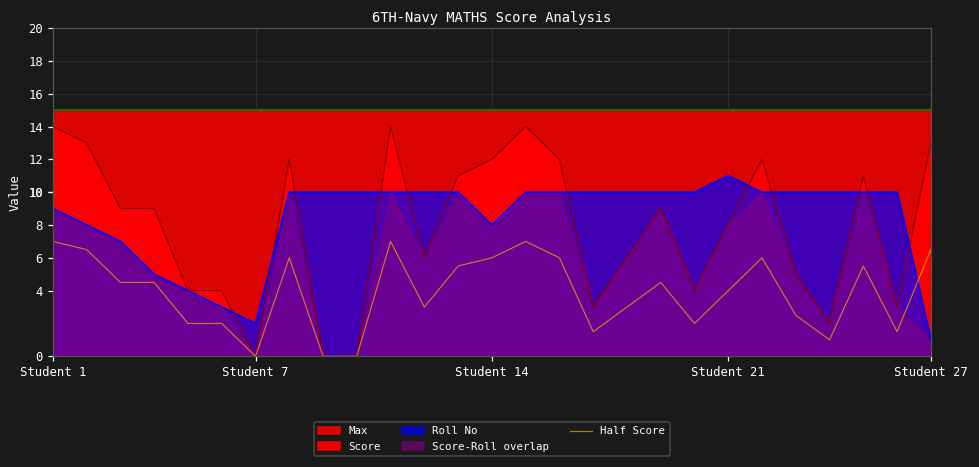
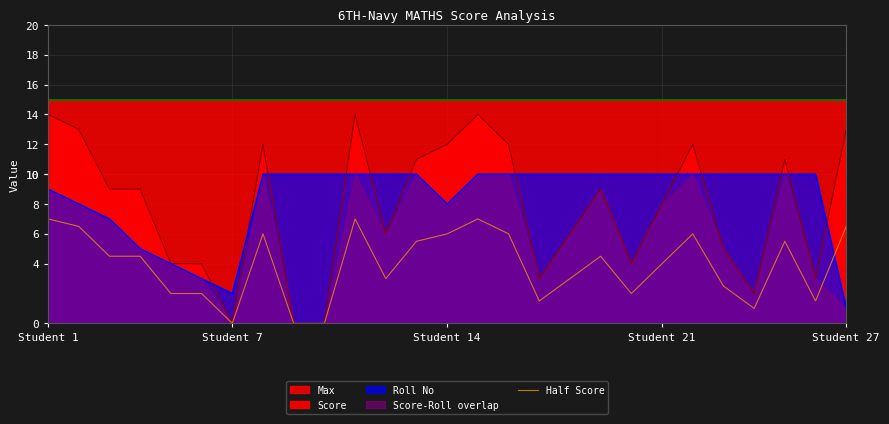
Roll No, Student 21: 11 -> 10
